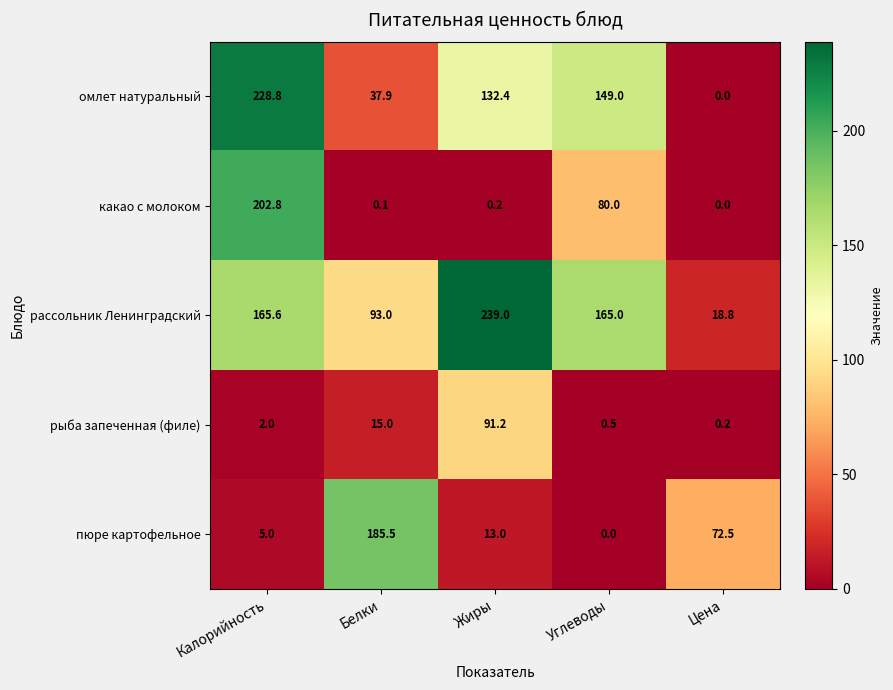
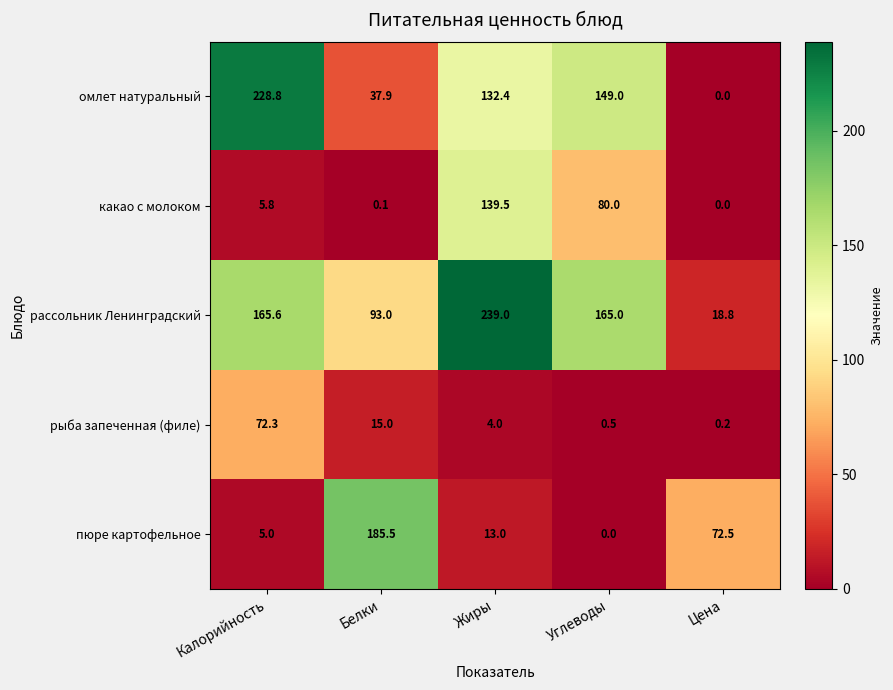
какао с молоком, Калорийность: 202.8 -> 5.8
какао с молоком, Жиры: 0.2 -> 139.5
рыба запеченная (филе), Калорийность: 2.0 -> 72.3
рыба запеченная (филе), Жиры: 91.2 -> 4.0
